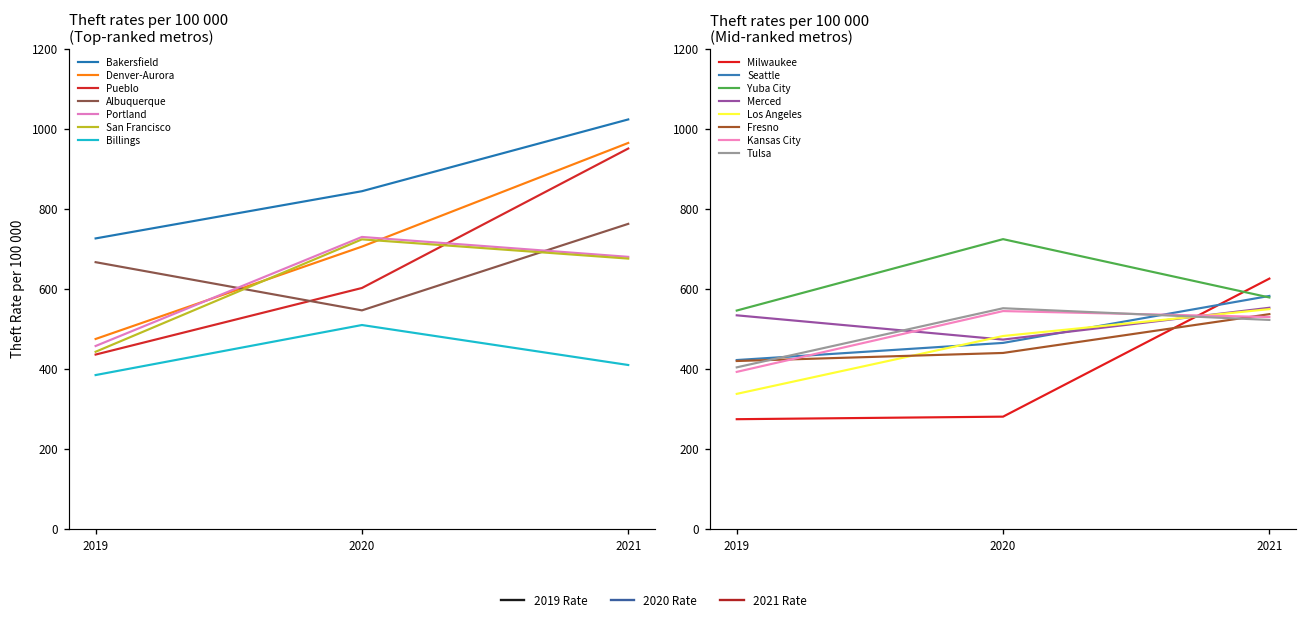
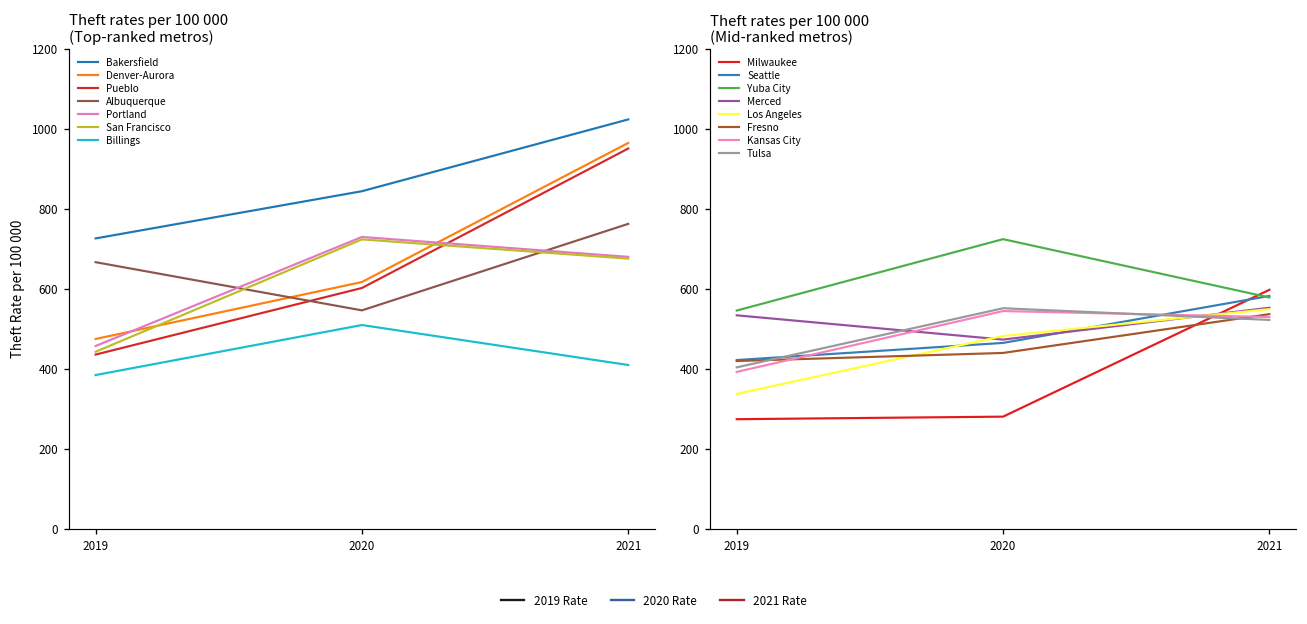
Theft rates per 100 000 (Top-ranked metros), Denver-Aurora, 2020: 710 -> 620
Theft rates per 100 000 (Mid-ranked metros), Milwaukee, 2021: 630 -> 600
